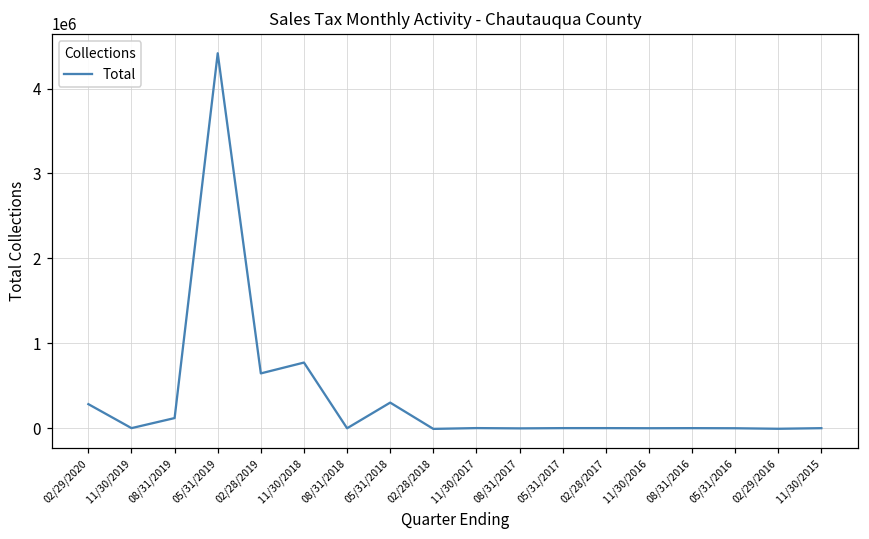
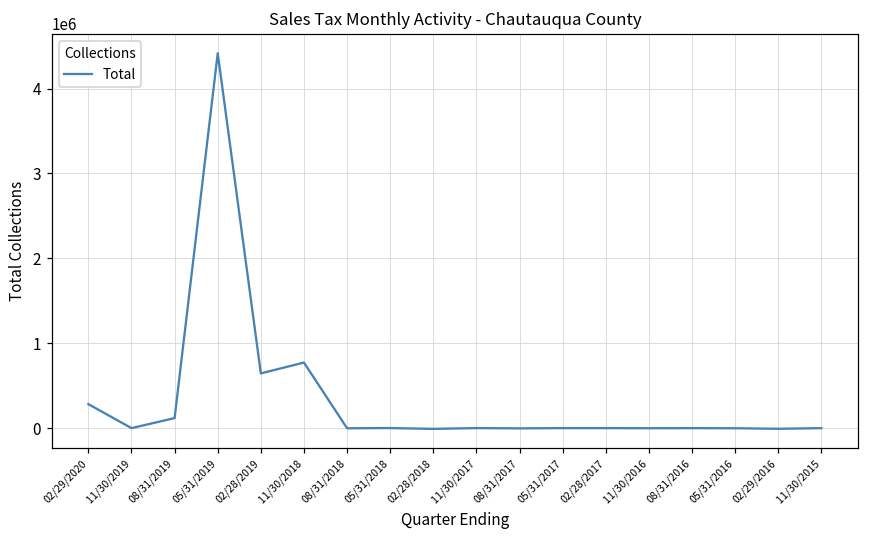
05/31/2018: 300000 -> 0
